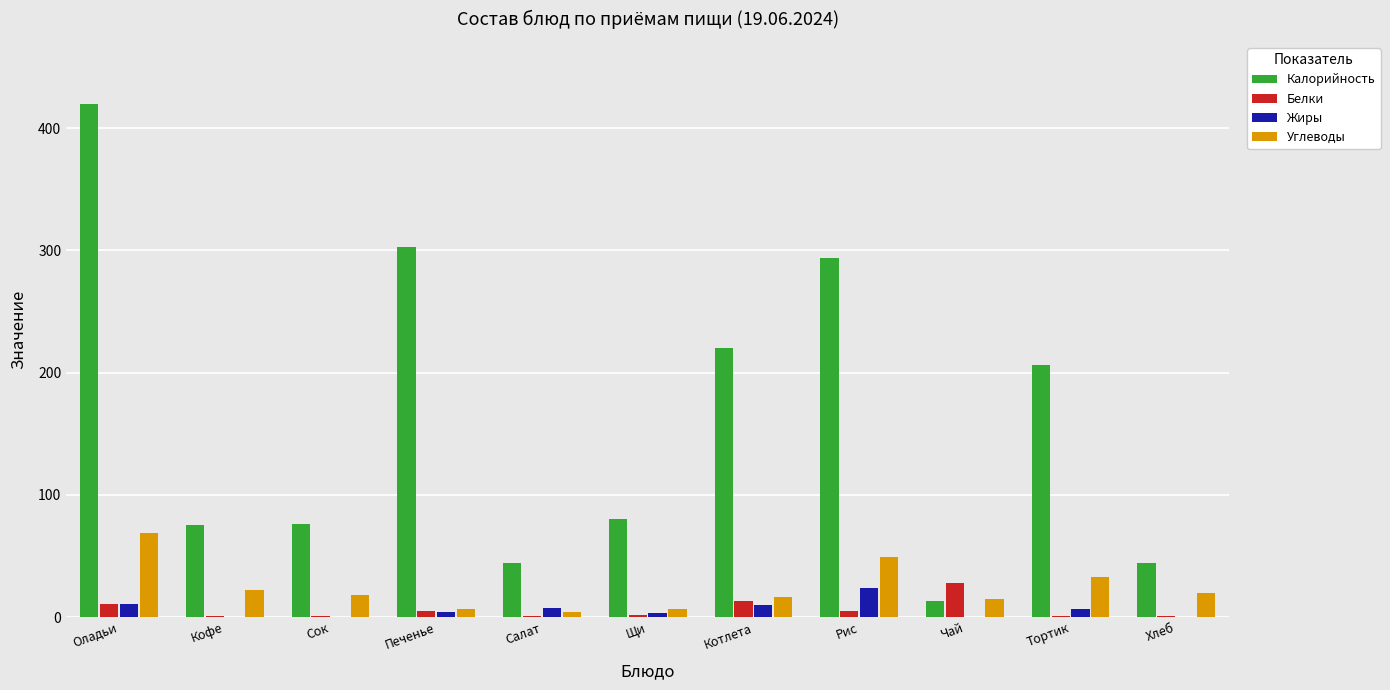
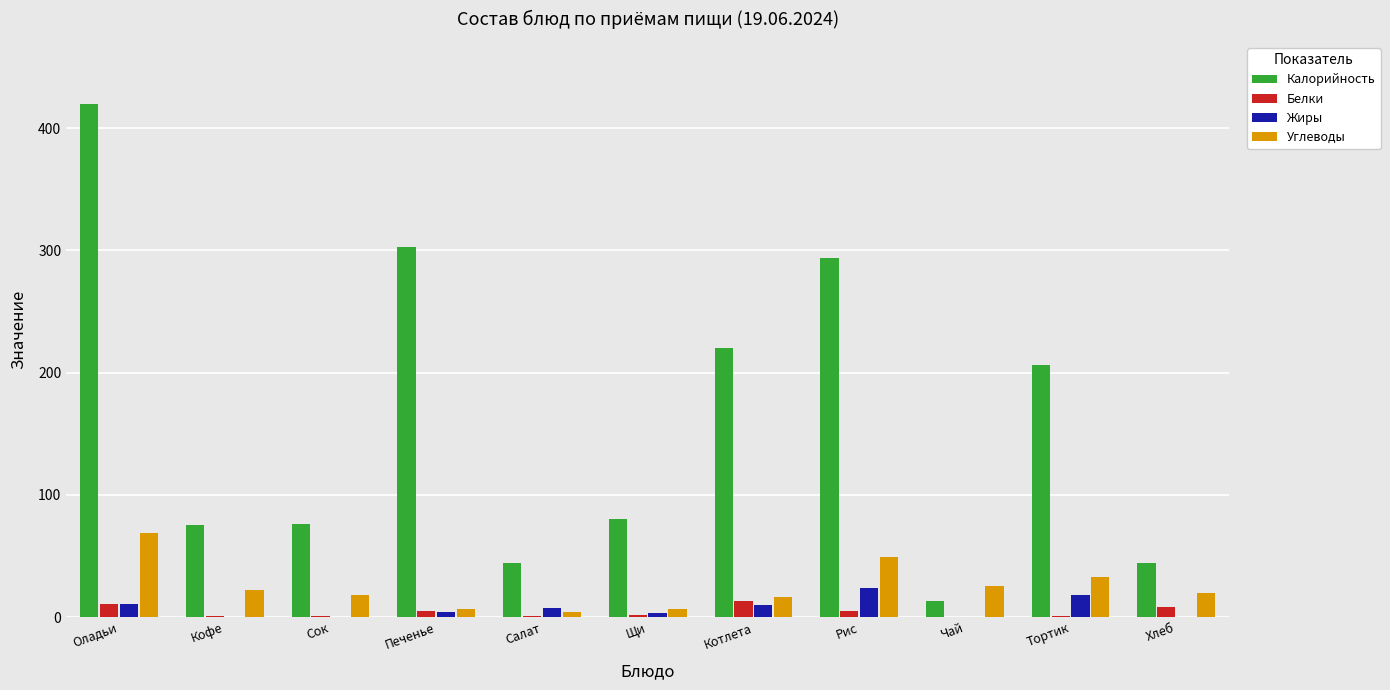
Белки, Чай: 28 -> 0
Углеводы, Чай: 15 -> 25
Жиры, Тортик: 6 -> 18
Белки, Хлеб: 1 -> 8
